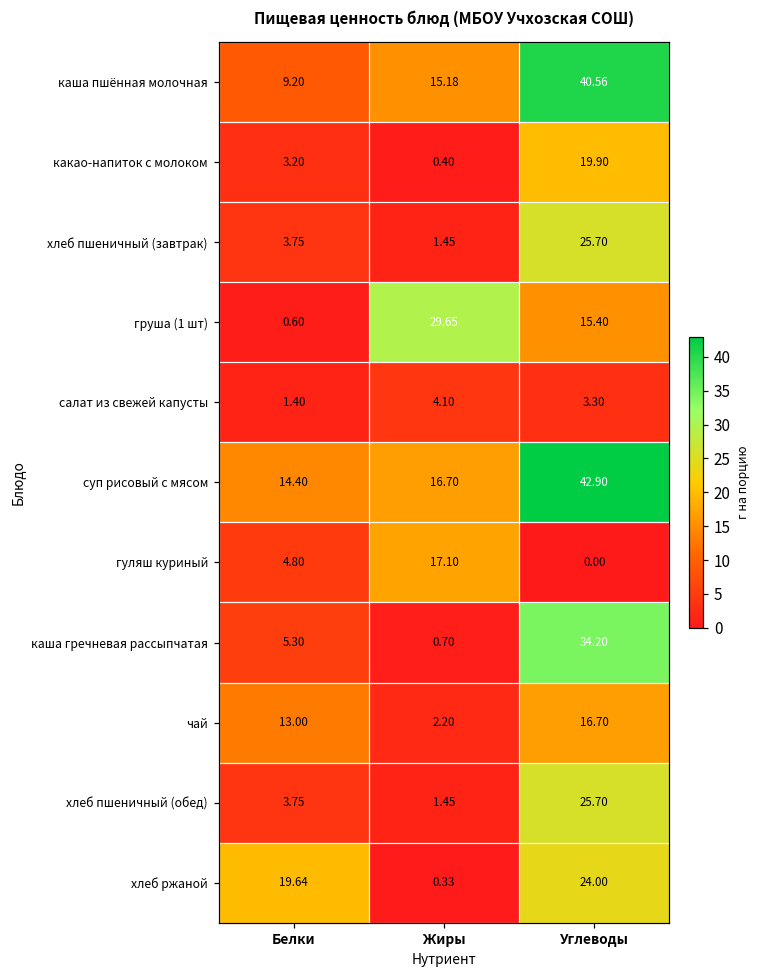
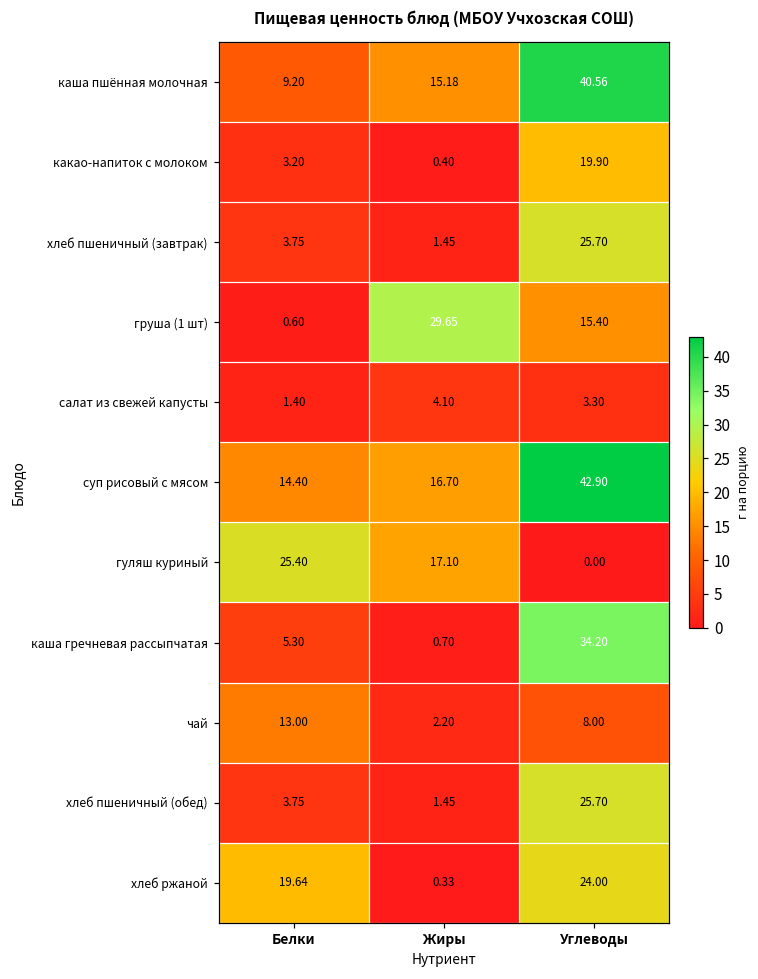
гуляш куриный, Белки: 4.80 -> 25.40
чай, Углеводы: 16.70 -> 8.00
